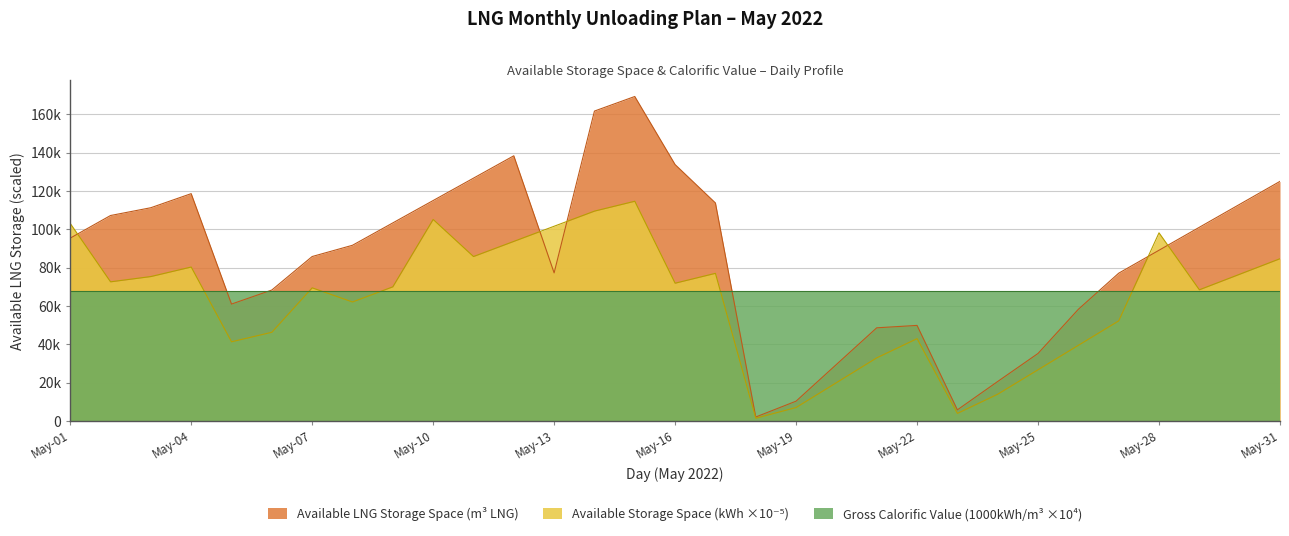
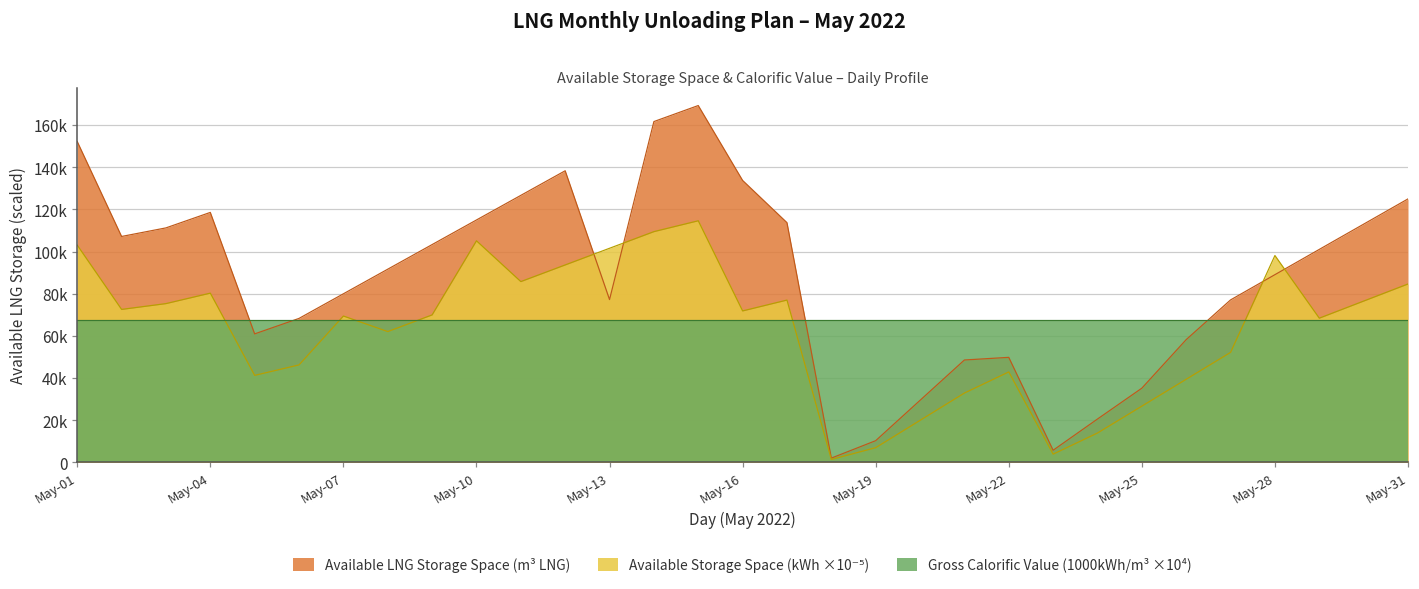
Available LNG Storage Space (m³ LNG), May-01: 95000 -> 152000
Available LNG Storage Space (m³ LNG), May-07: 86000 -> 80000
